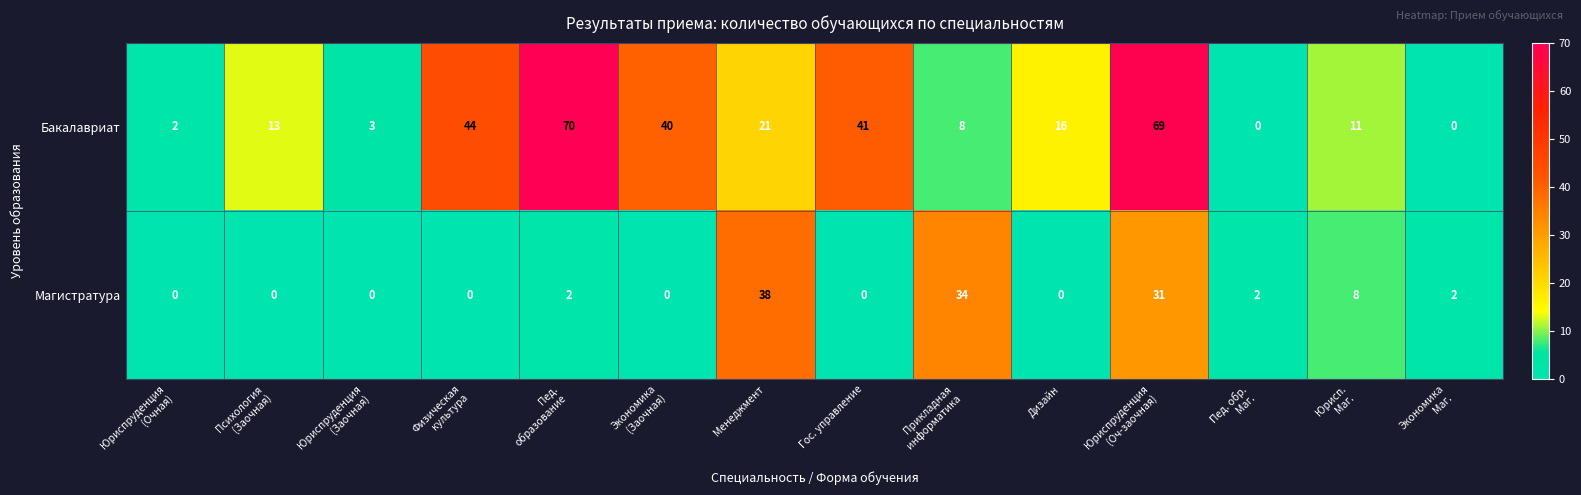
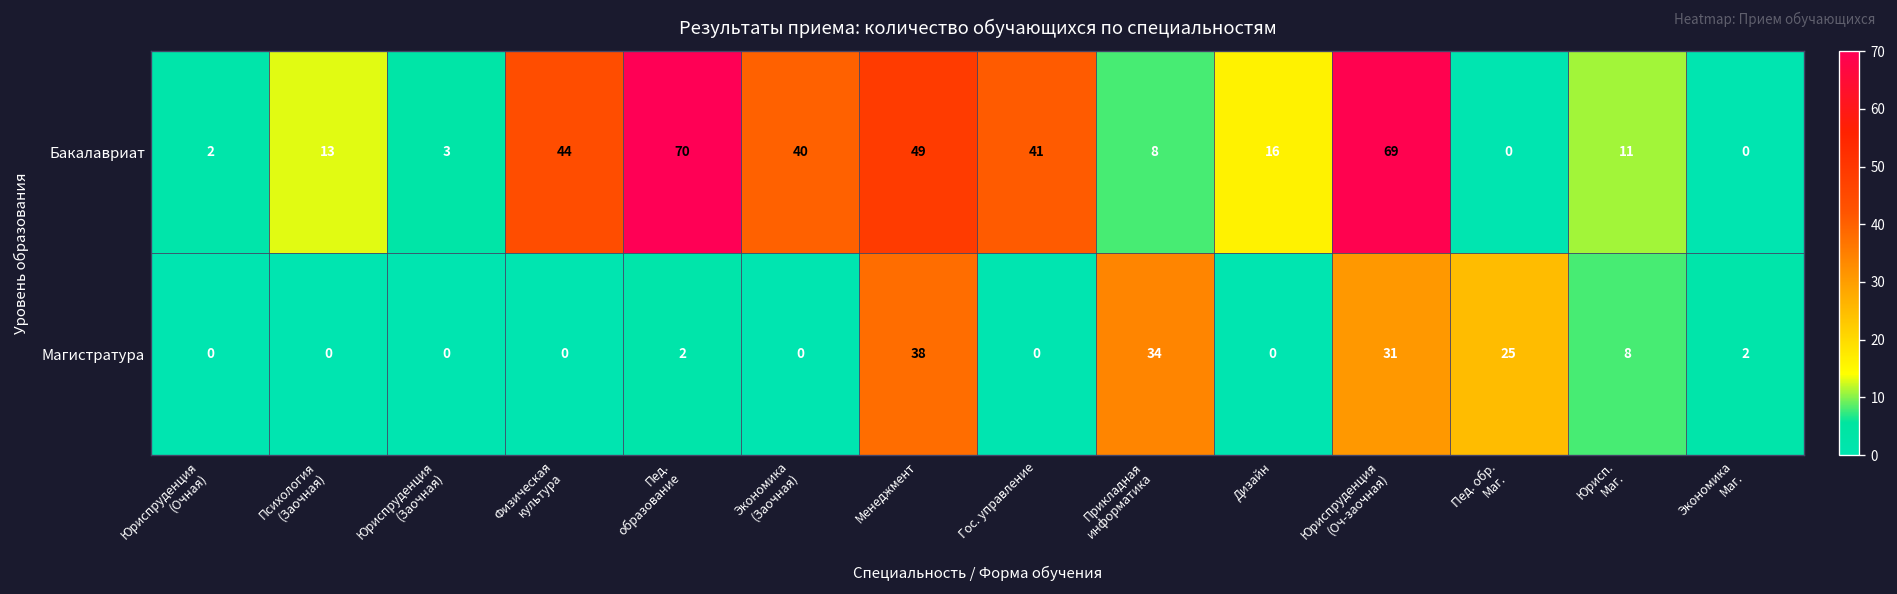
Бакалавриат, Менеджмент: 21 -> 49
Магистратура, Пед. обр. Маг.: 2 -> 25
